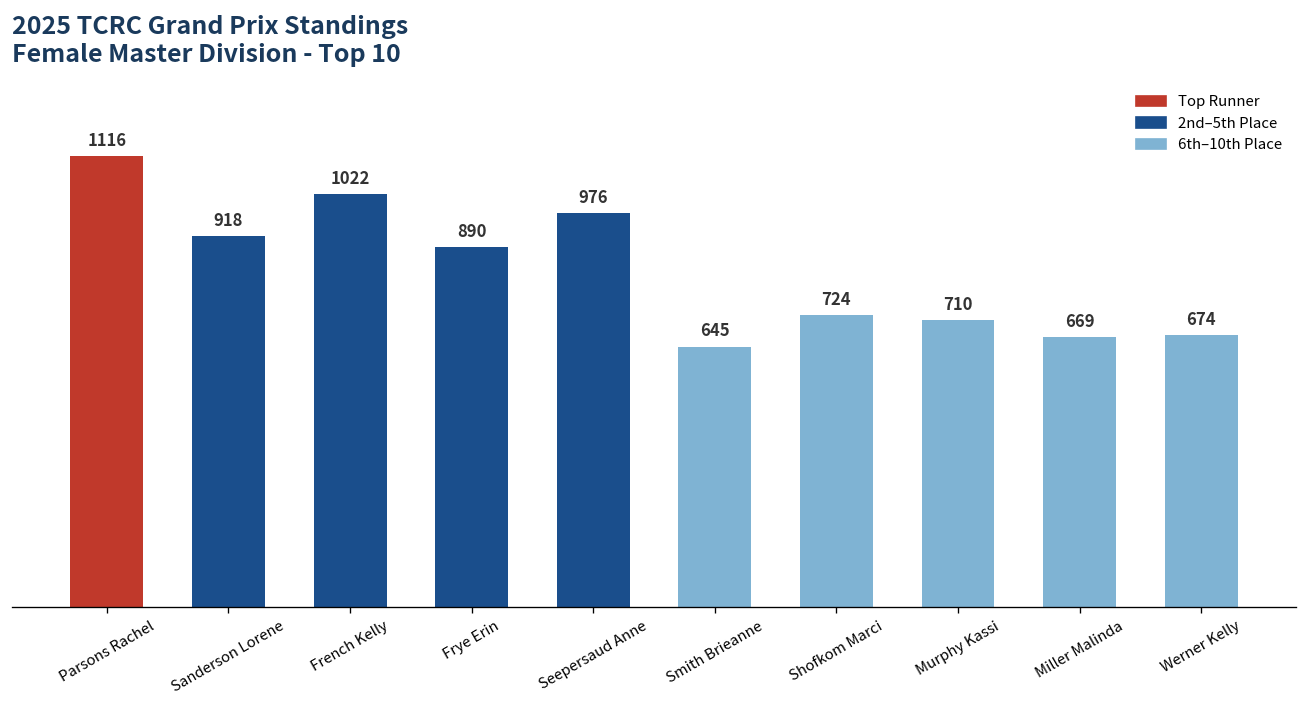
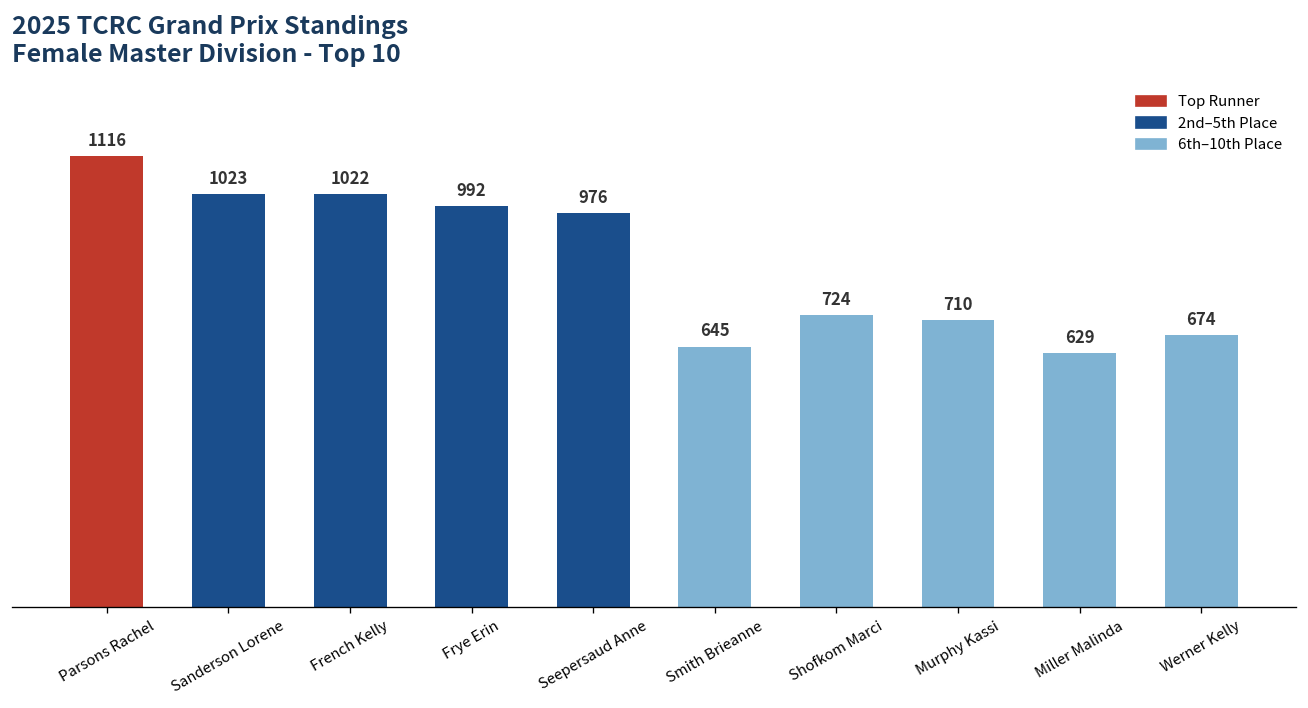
Sanderson Lorene: 918 -> 1023
Frye Erin: 890 -> 992
Miller Malinda: 669 -> 629
